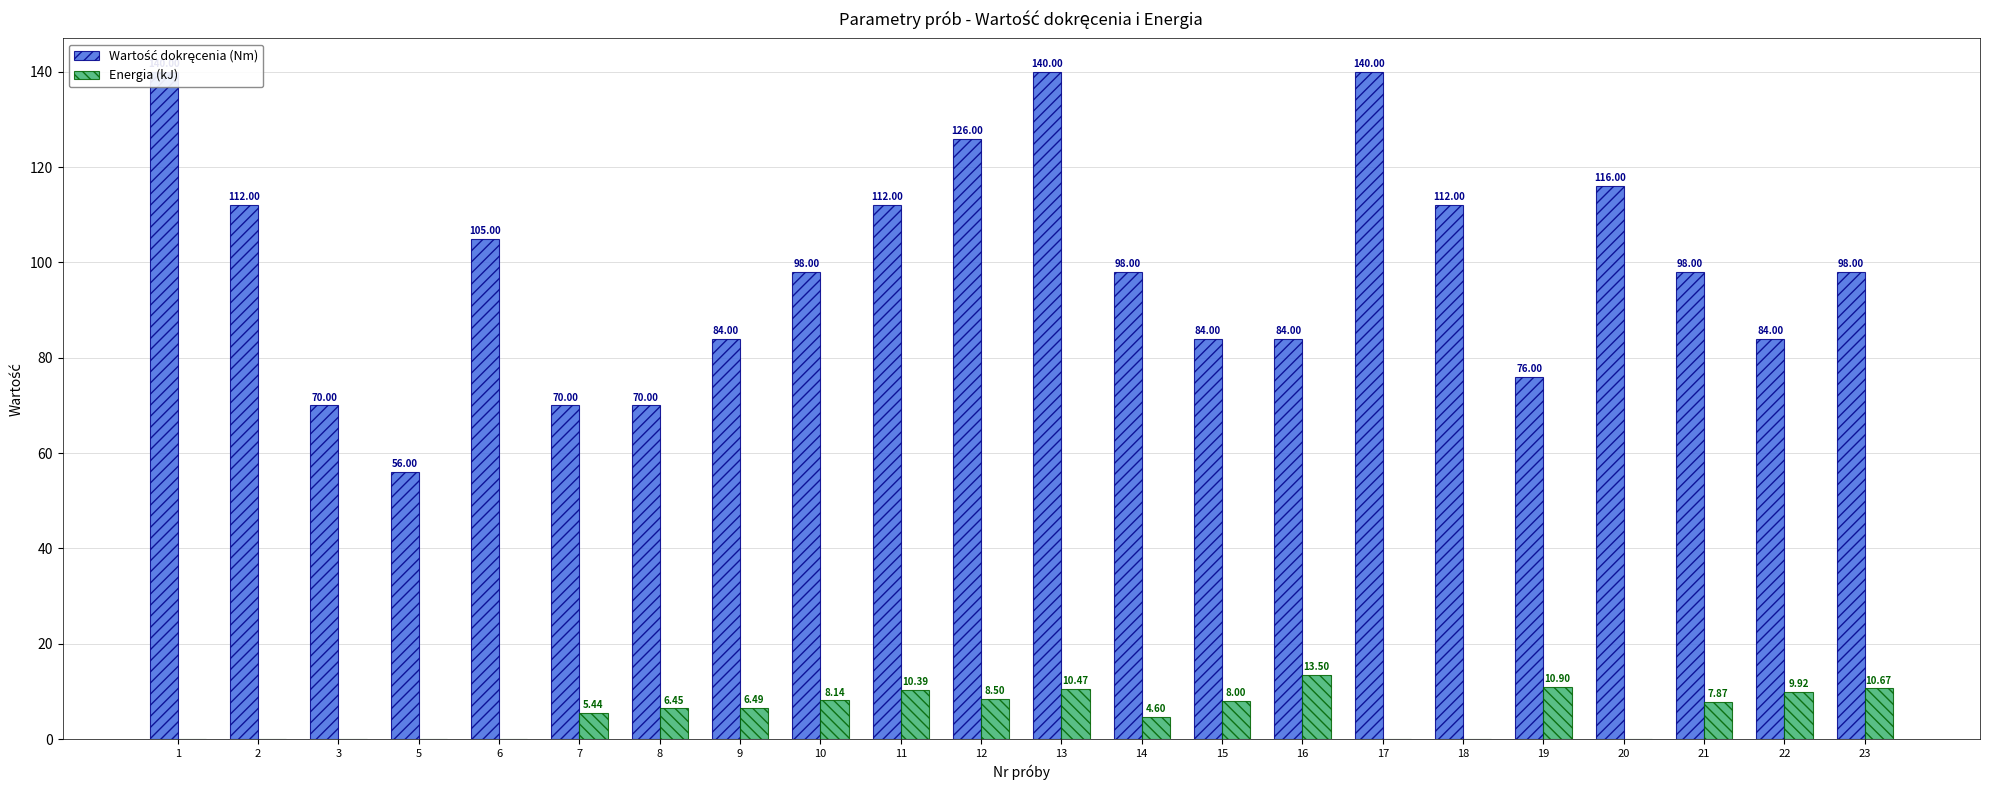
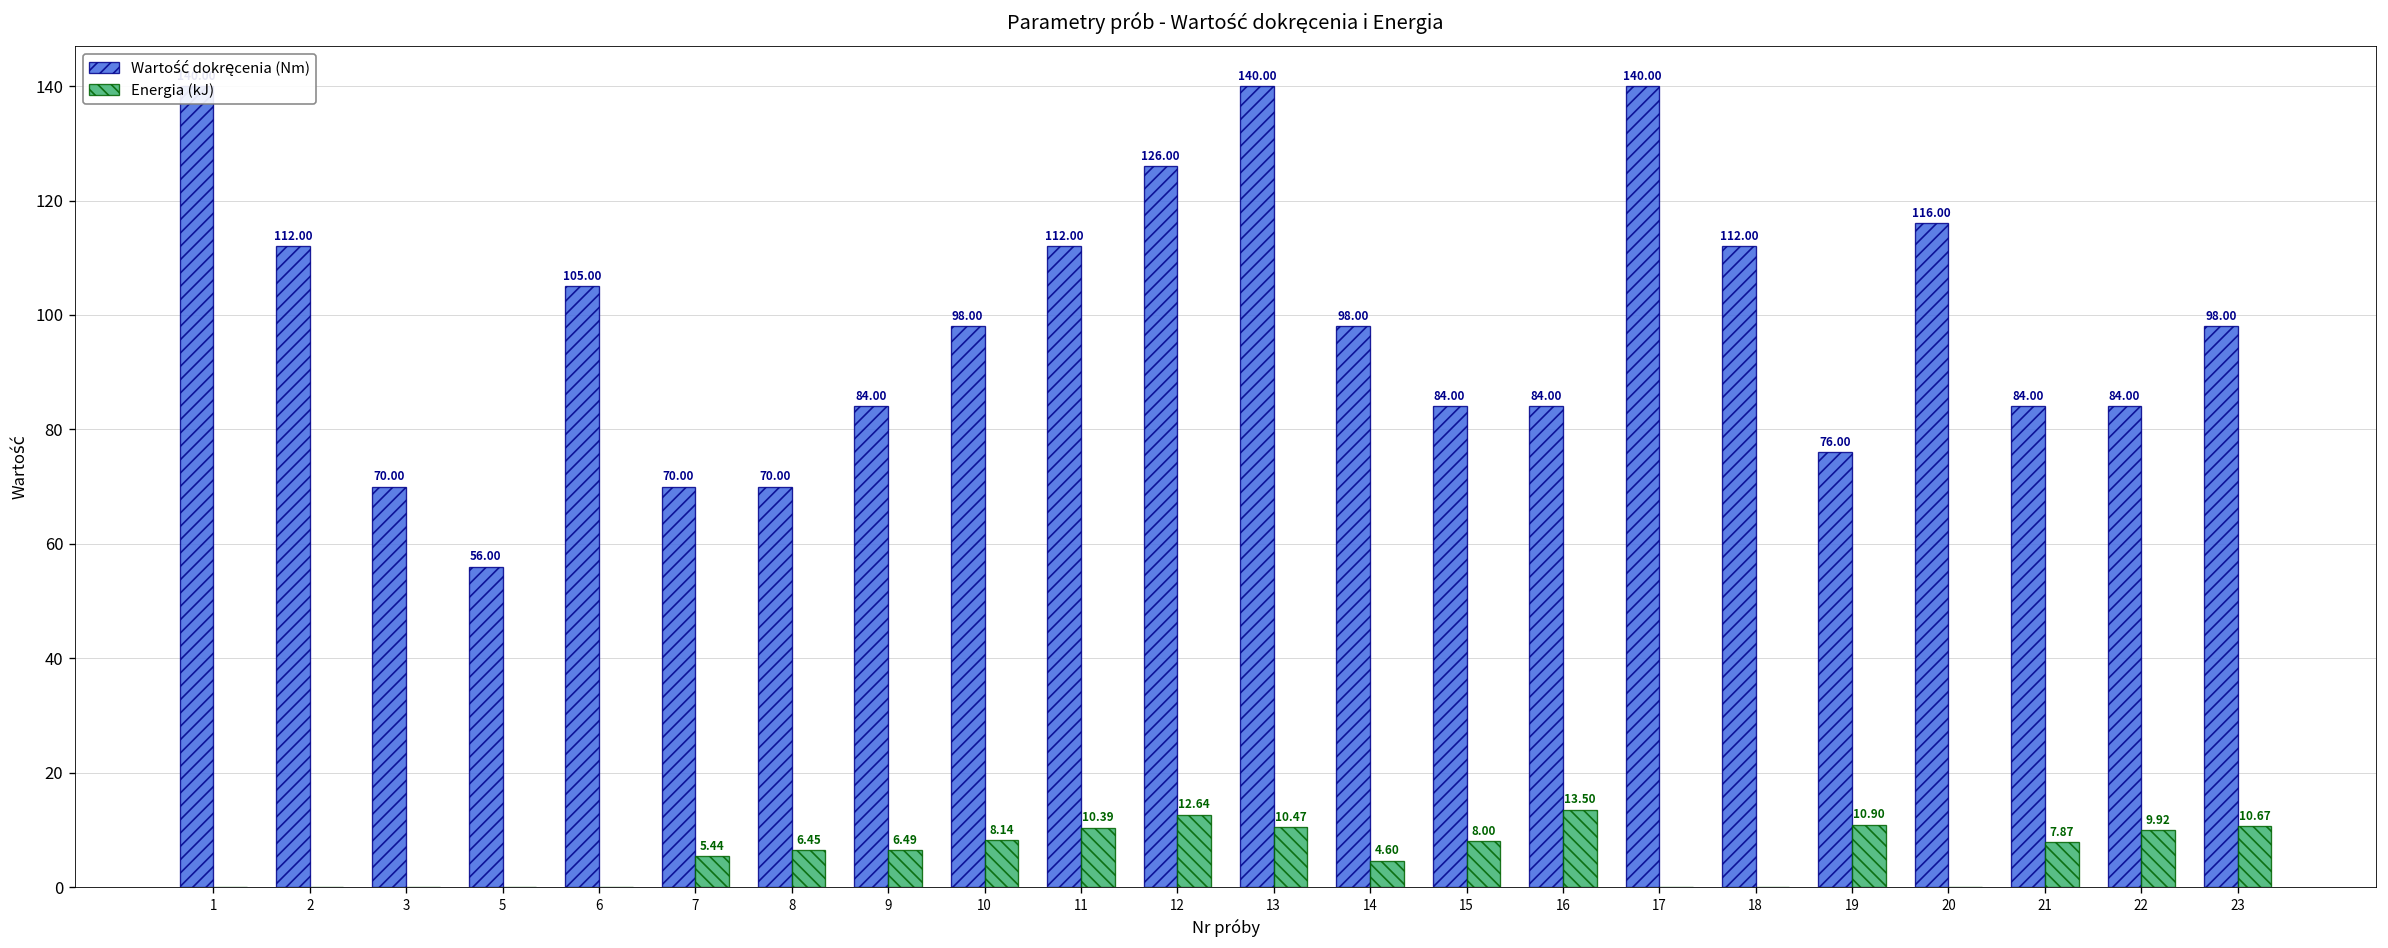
Energia (kJ), 12: 8.50 -> 12.64
Wartość dokręcenia (Nm), 21: 98.00 -> 84.00
